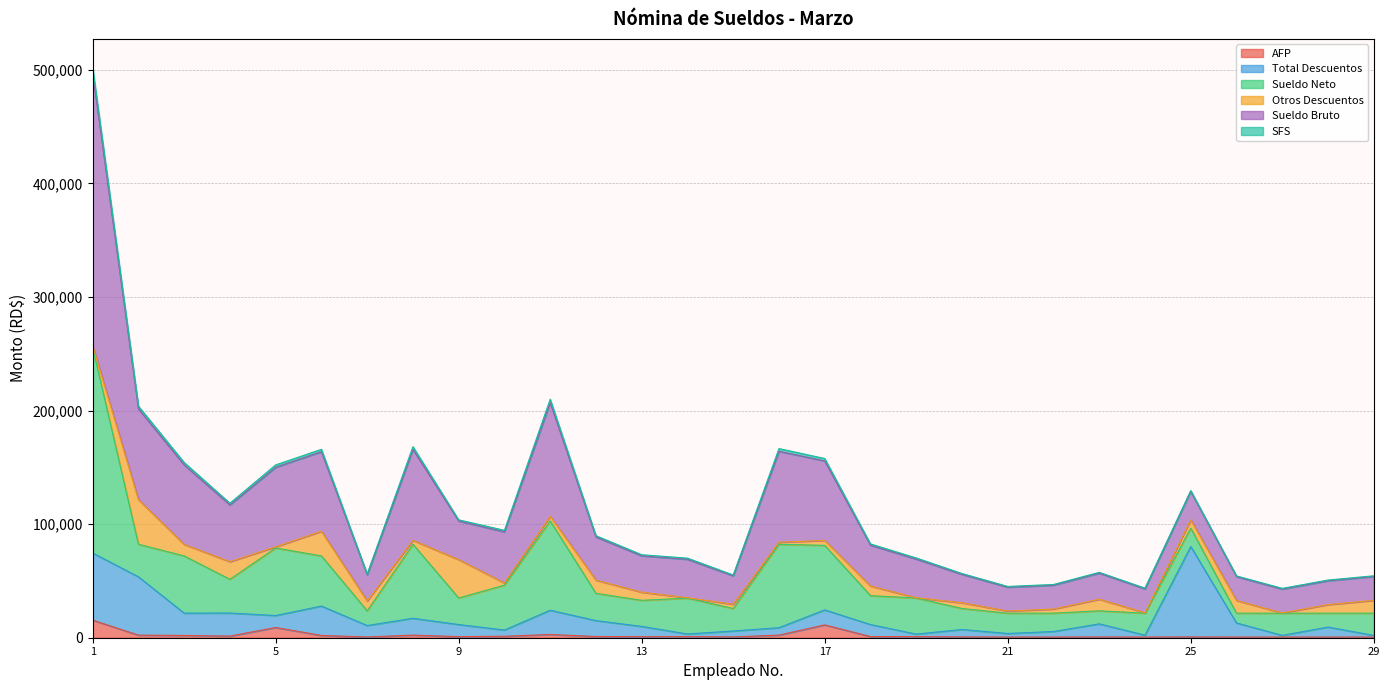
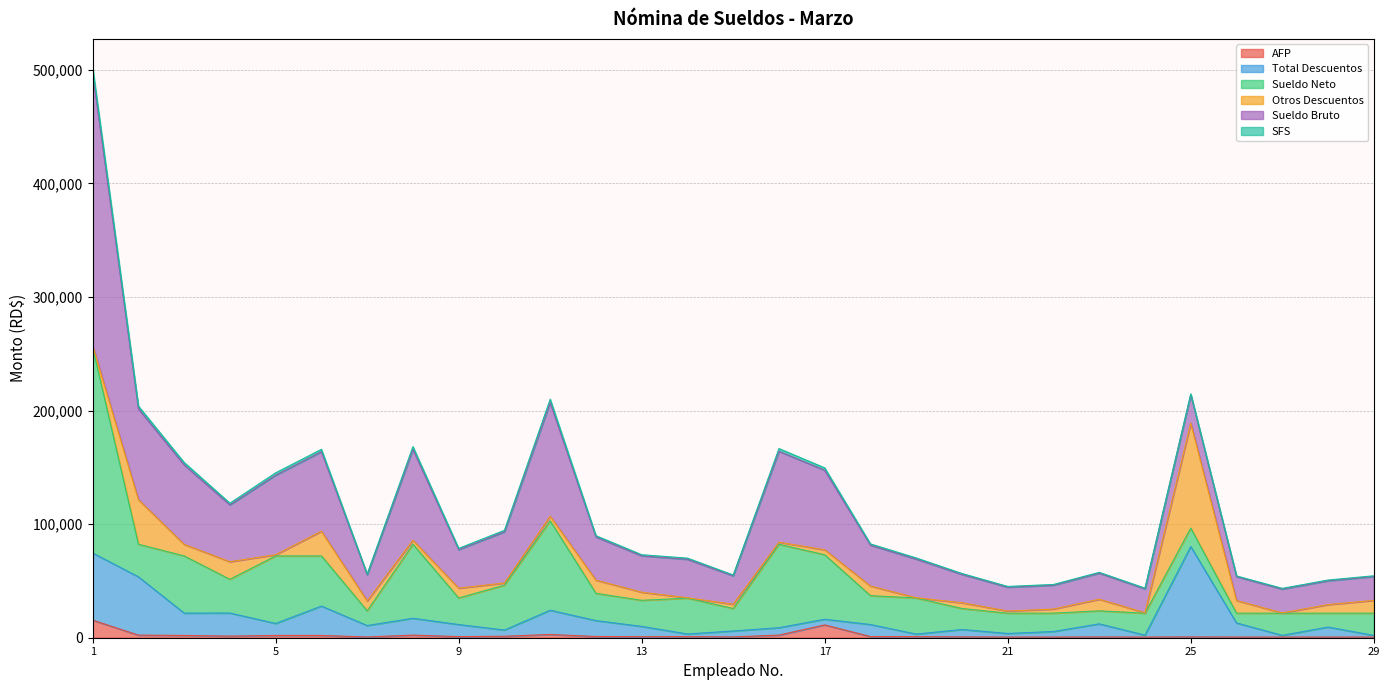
AFP, 5: 9,000 -> 2,000
Otros Descuentos, 9: 34,000 -> 9,000
Total Descuentos, 17: 13,000 -> 5,000
Otros Descuentos, 25: 7,000 -> 92,000
